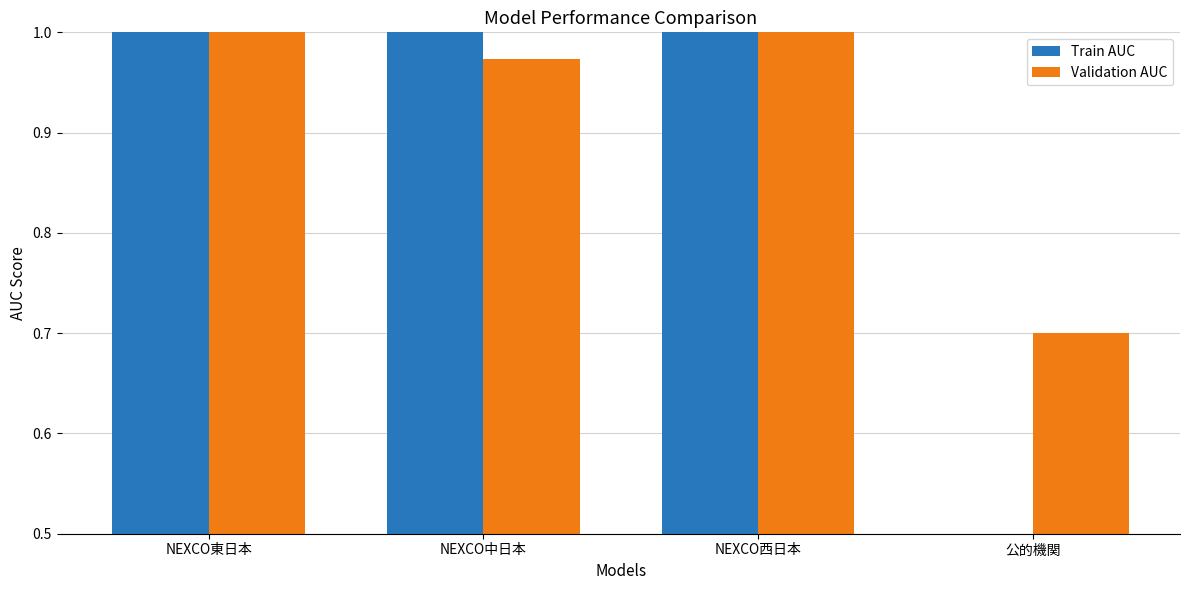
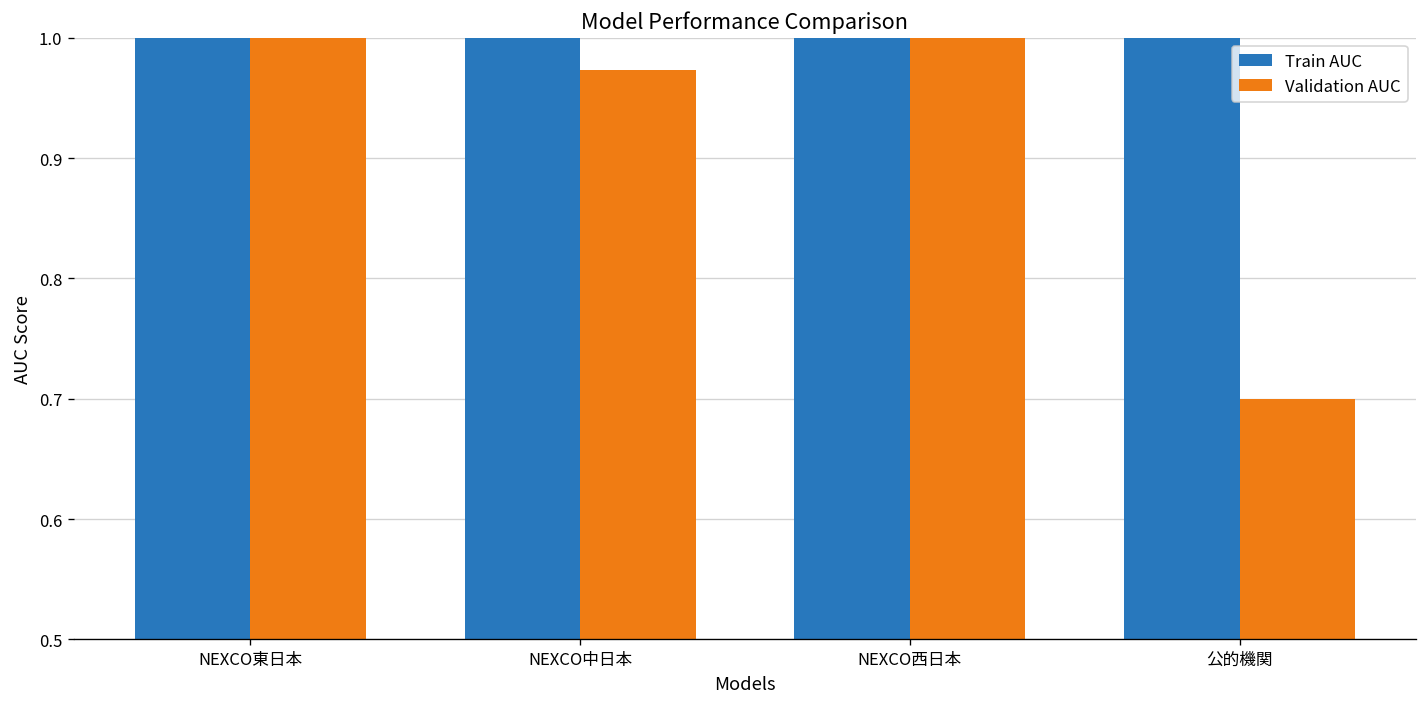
Train AUC, 公的機関: 0.5 -> 1.0
